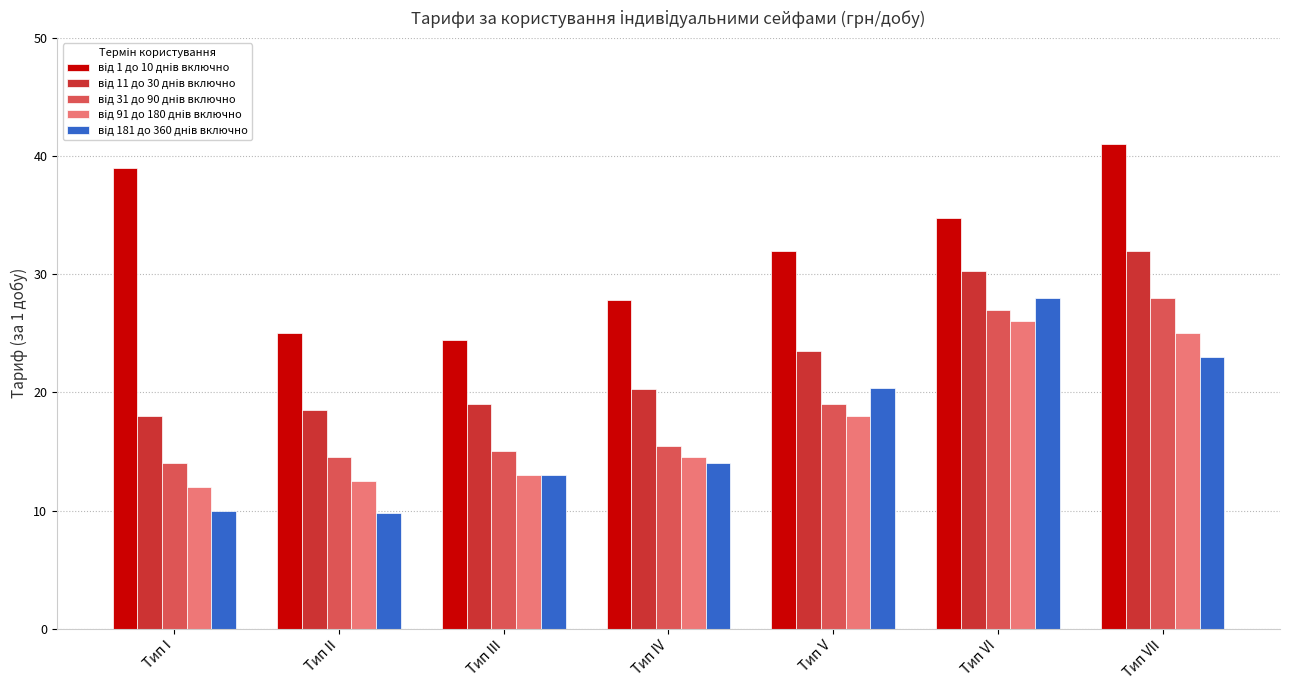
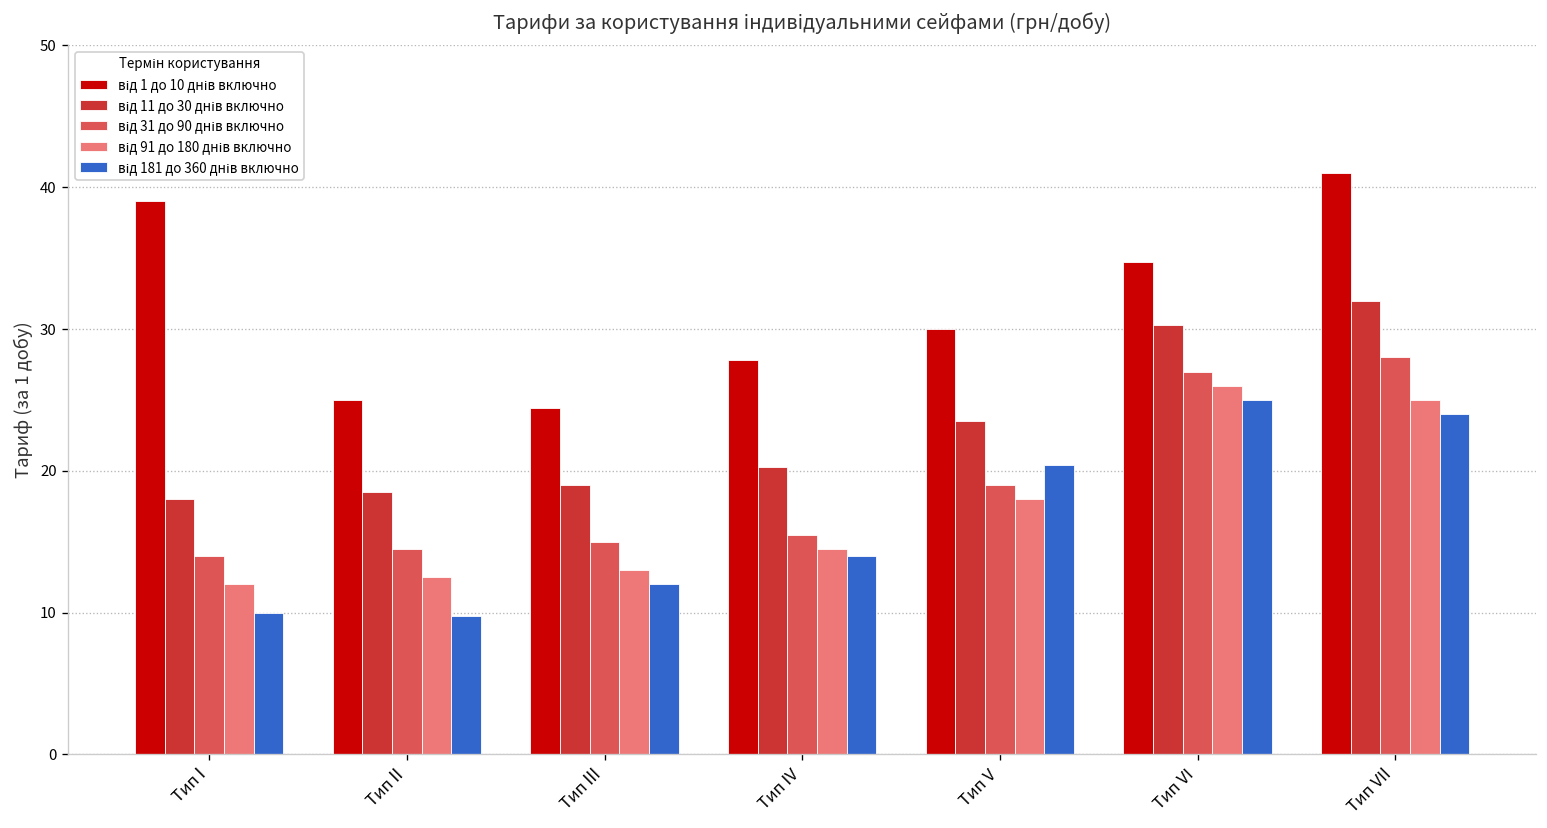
від 181 до 360 днів включно, Тип ІІІ: 13 -> 12
від 1 до 10 днів включно, Тип V: 32 -> 30
від 181 до 360 днів включно, Тип VI: 28 -> 25
від 181 до 360 днів включно, Тип VIІ: 23 -> 24
